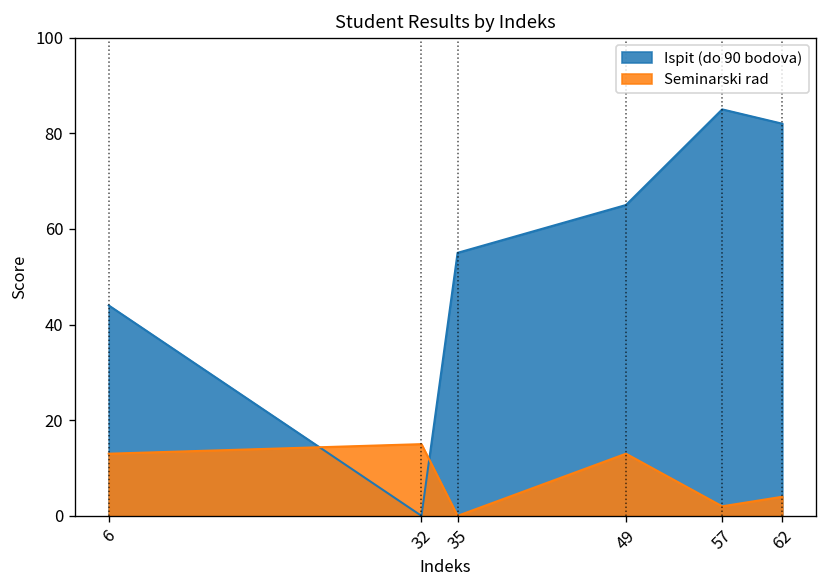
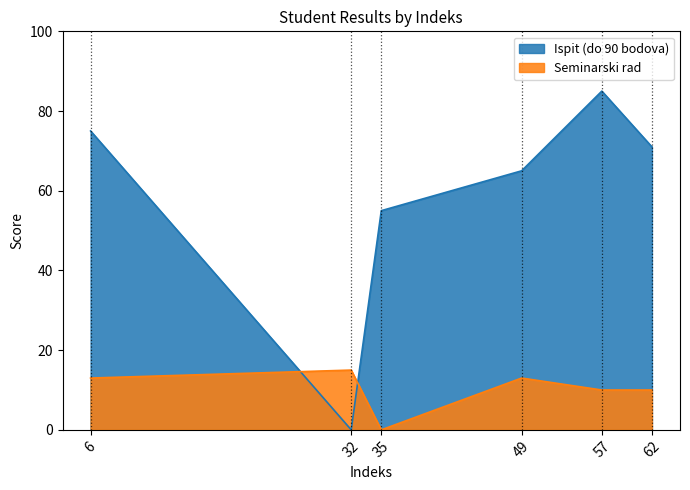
Ispit (do 90 bodova), 6: 44 -> 75
Seminarski rad, 57: 2 -> 10
Ispit (do 90 bodova), 62: 82 -> 71
Seminarski rad, 62: 4 -> 10
